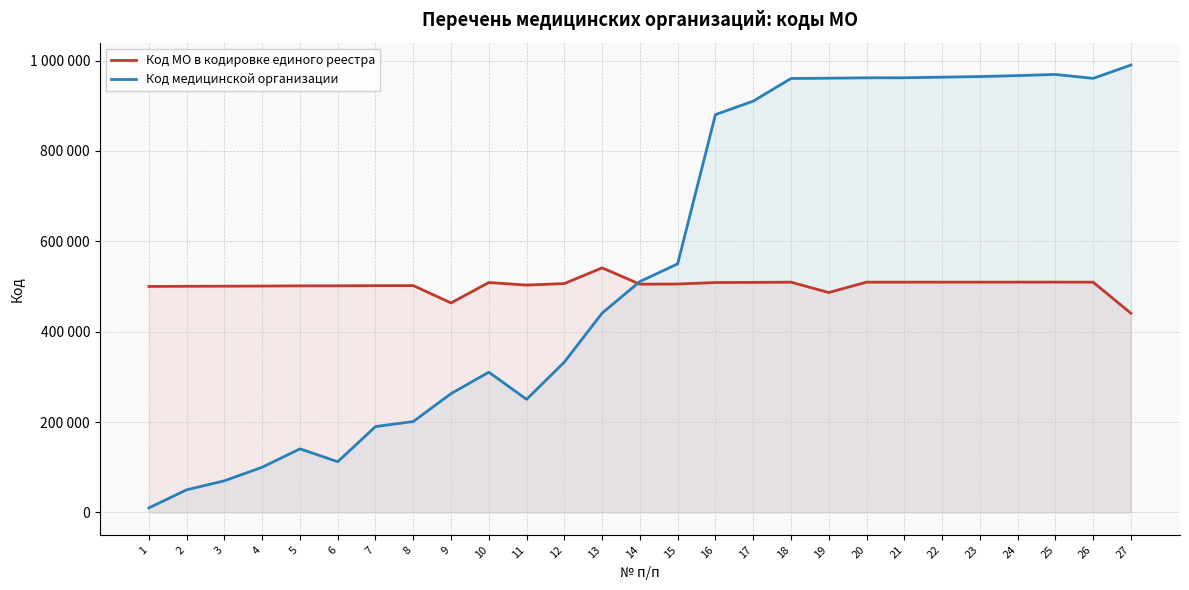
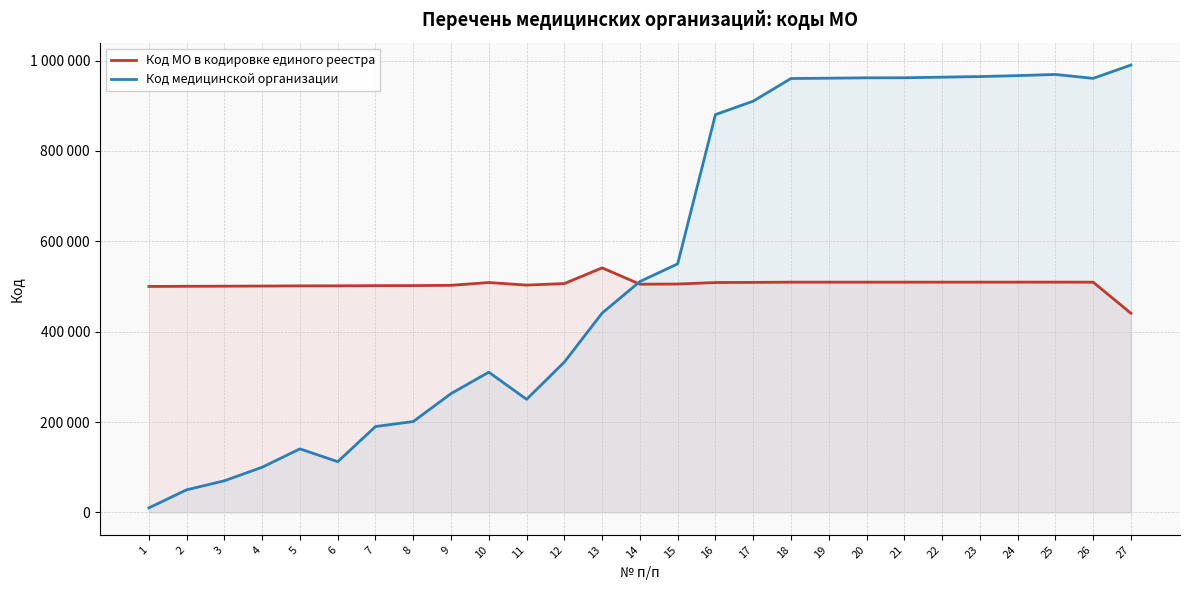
Код МО в кодировке единого реестра, 9: 460000 -> 500000
Код МО в кодировке единого реестра, 19: 490000 -> 510000
